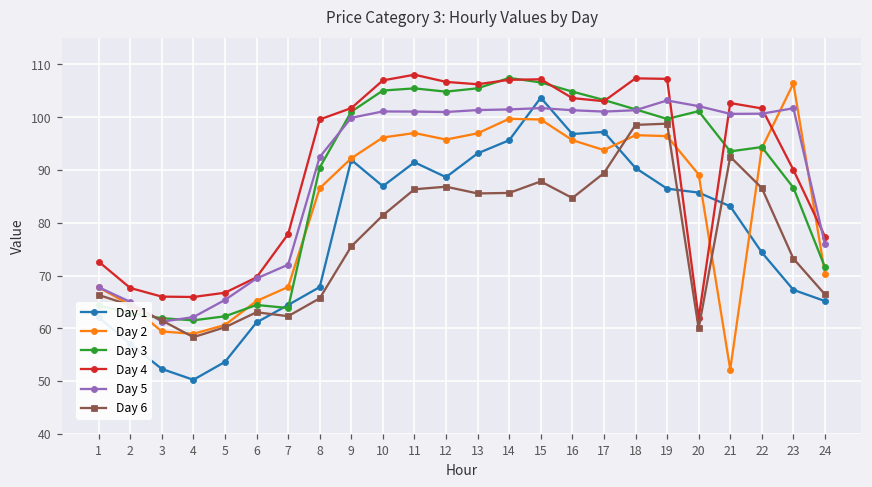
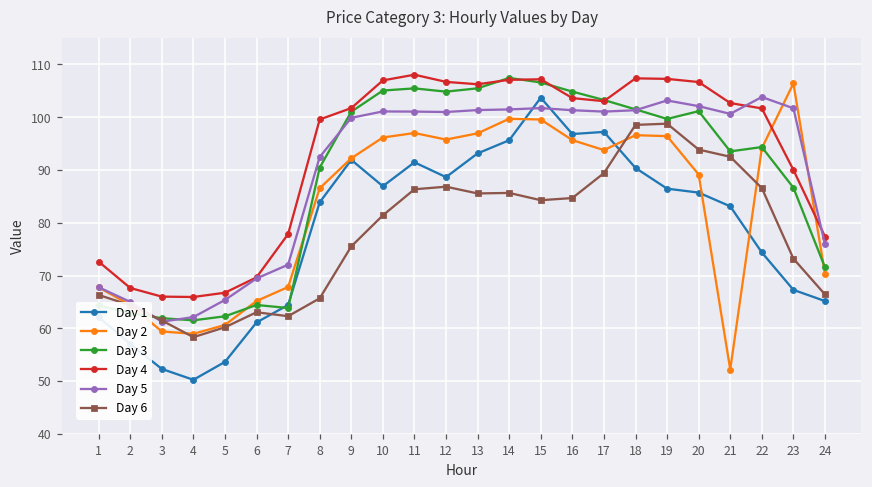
Day 1, 8: 68 -> 84
Day 6, 15: 88 -> 84
Day 4, 20: 62 -> 107
Day 6, 20: 60 -> 94
Day 5, 22: 101 -> 104
